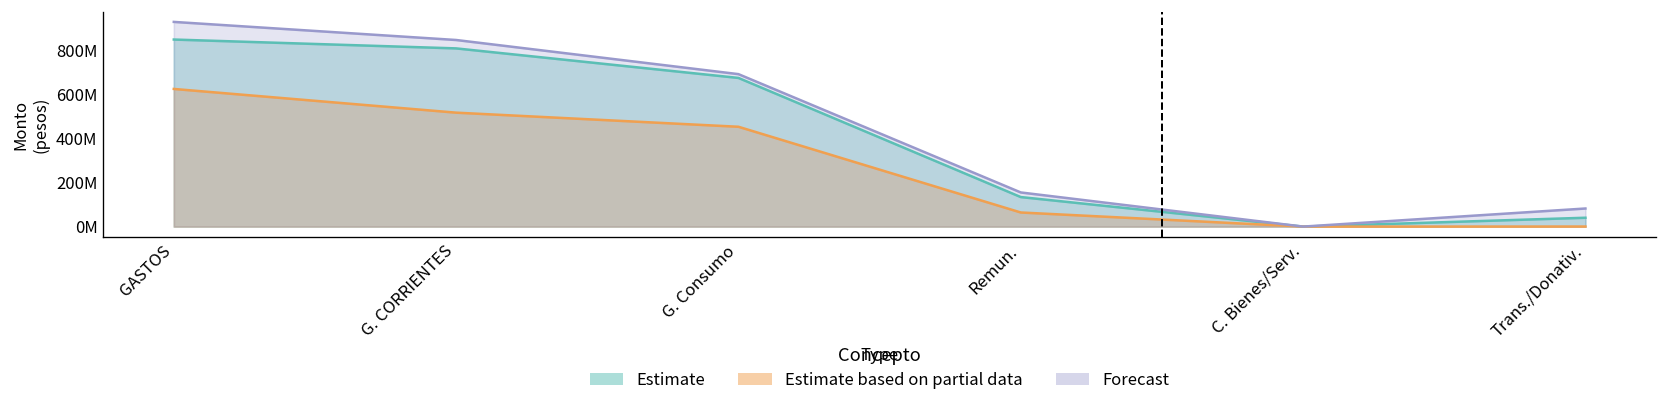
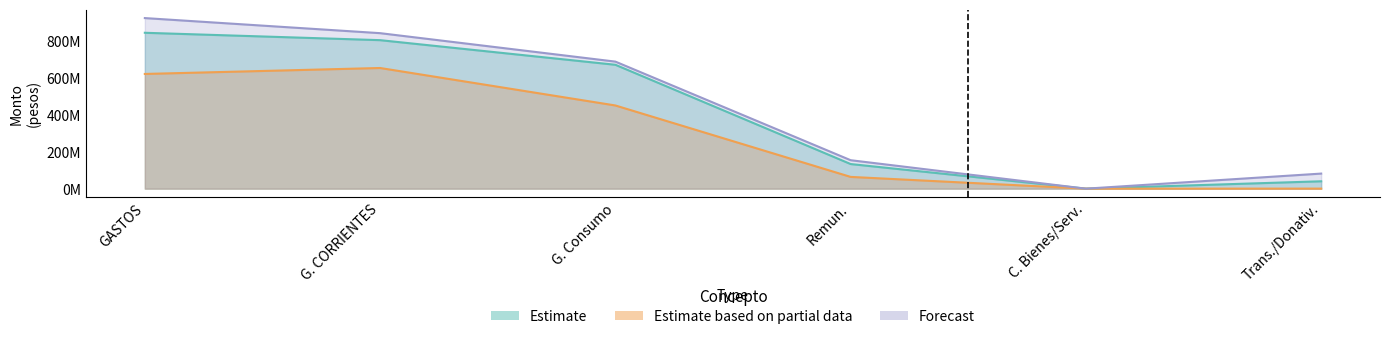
Estimate based on partial data, G. CORRIENTES: 520000000 -> 660000000
